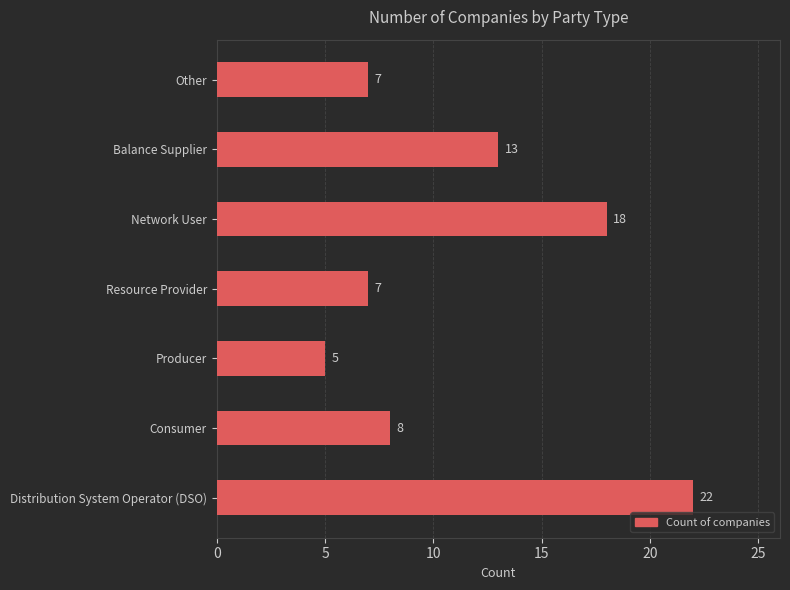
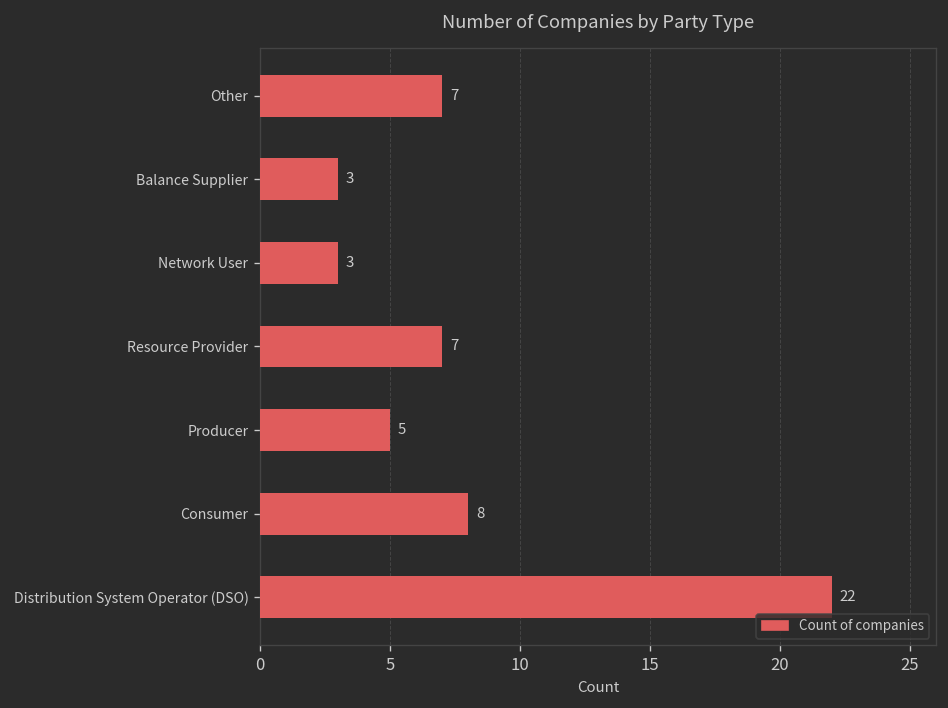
Balance Supplier: 13 -> 3
Network User: 18 -> 3
